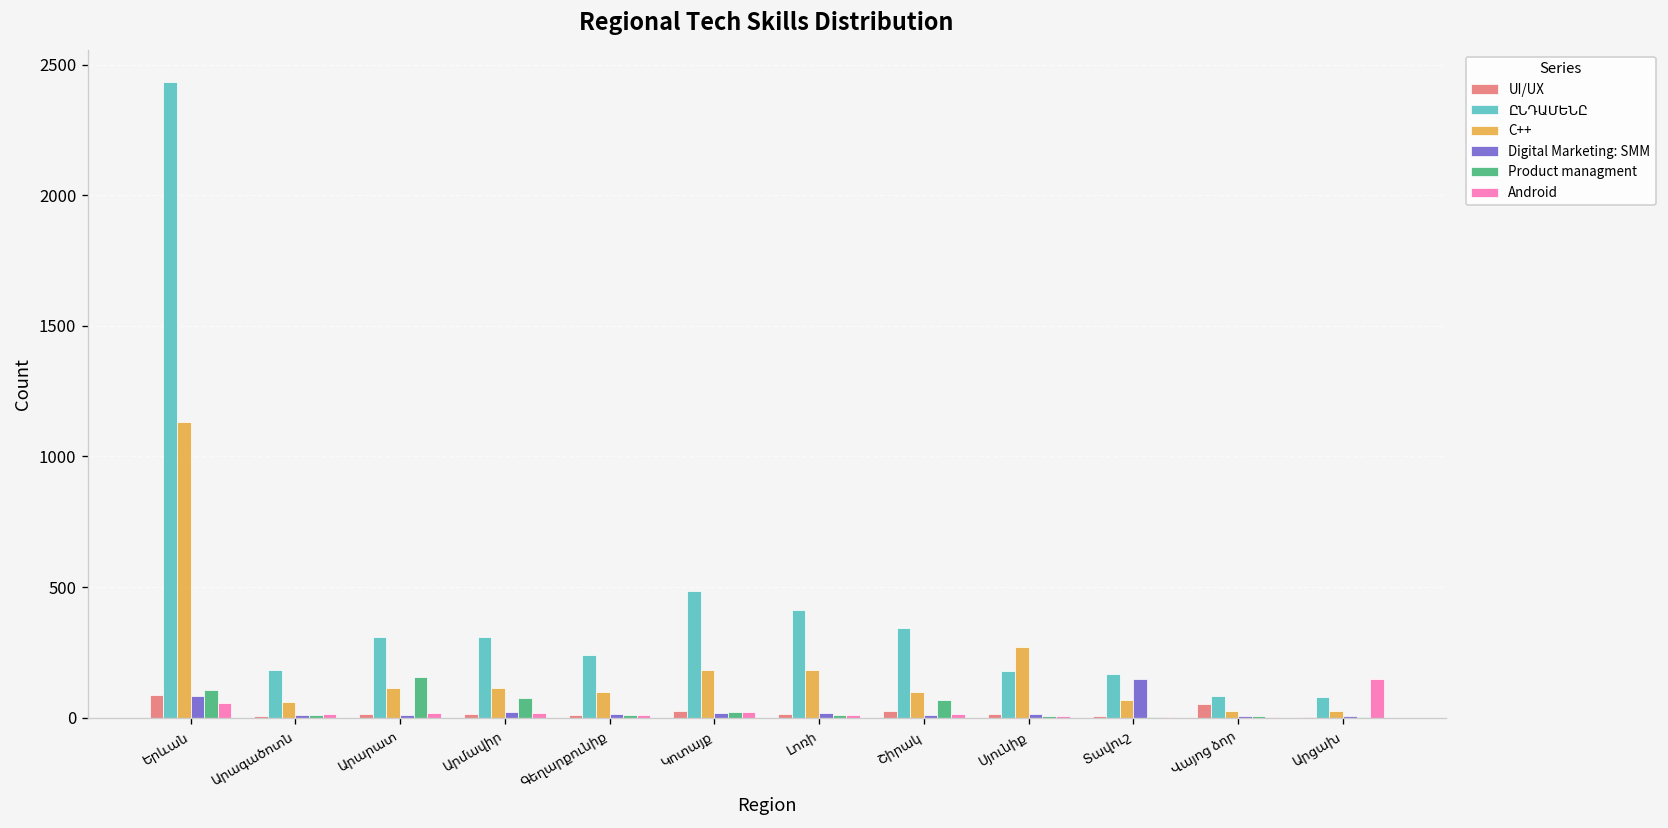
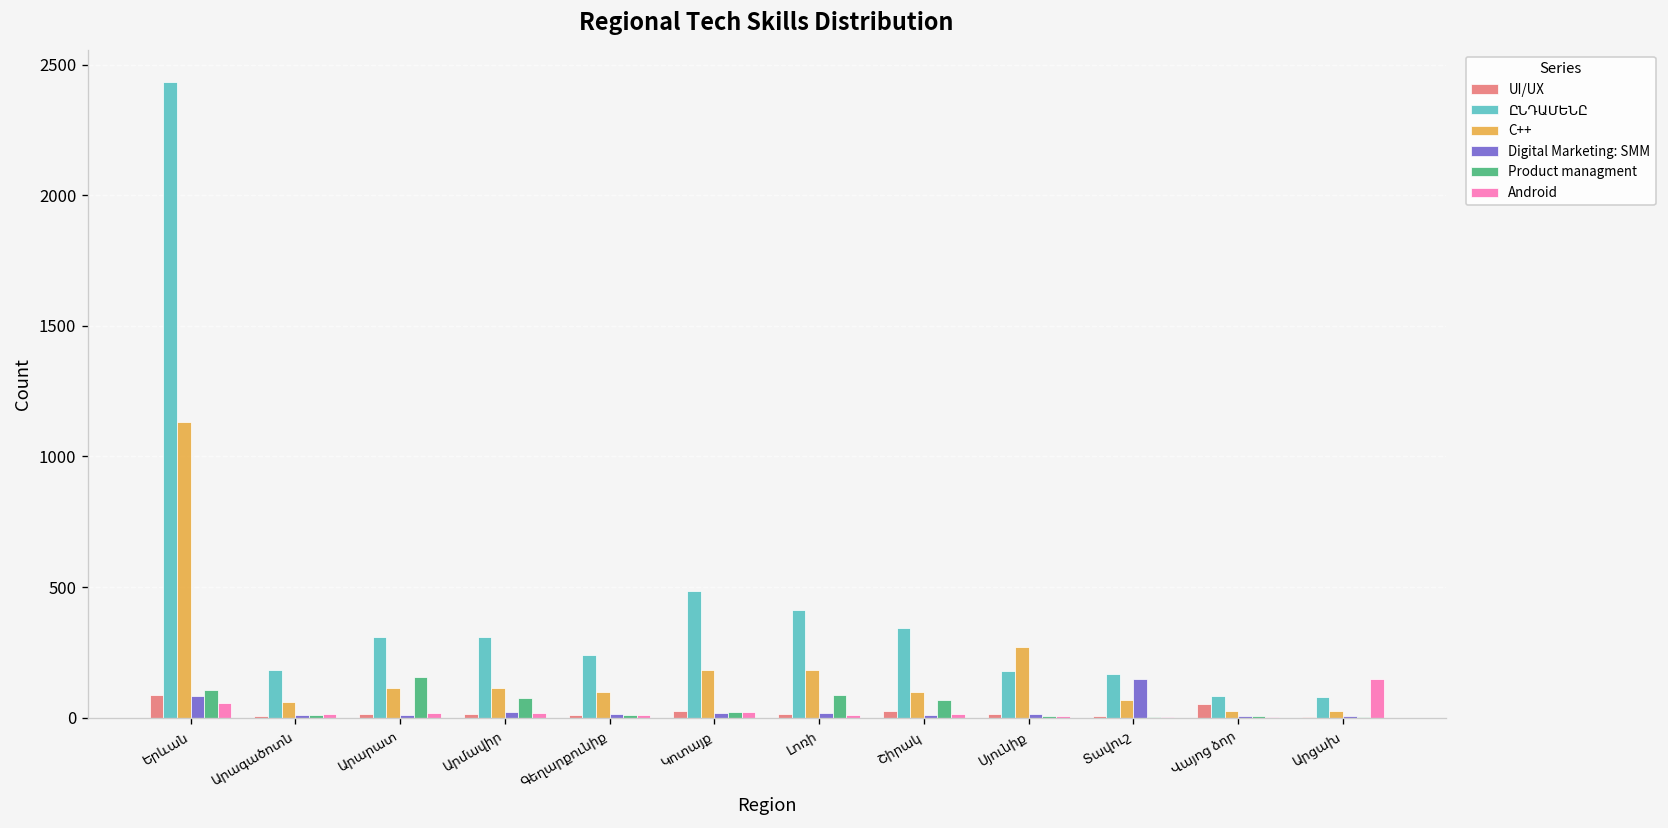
Product managment, Լոռի: 10 -> 90
